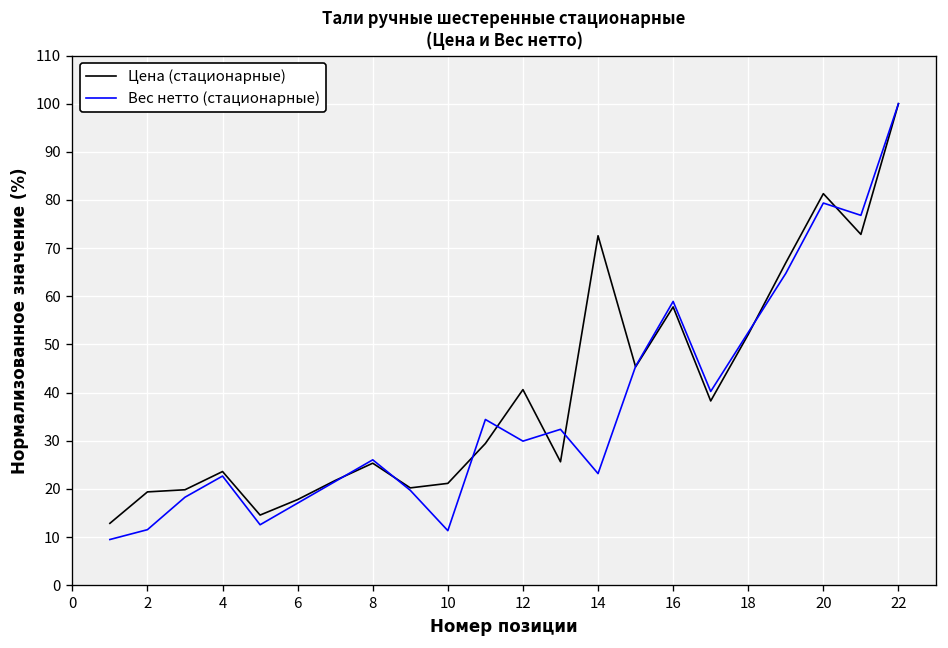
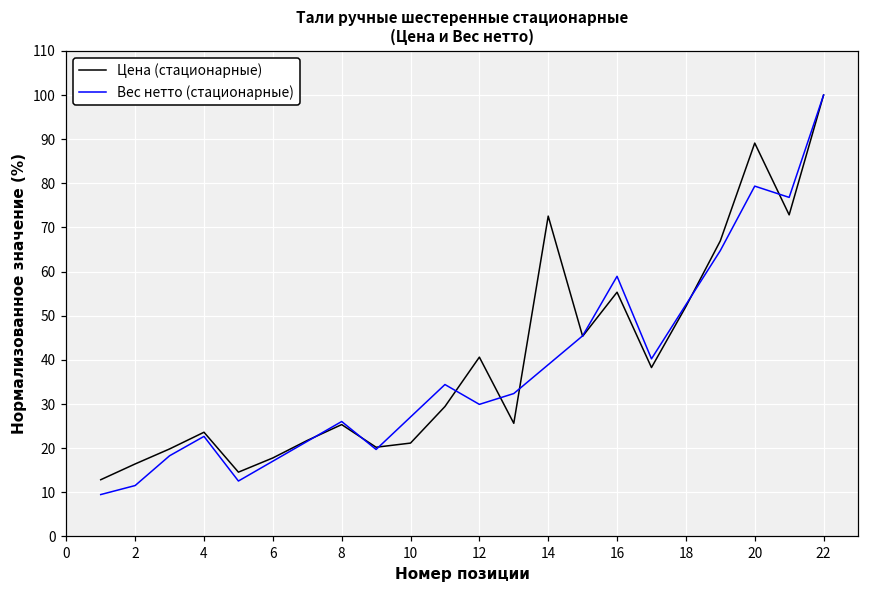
Цена (стационарные), 2: 19 -> 16
Вес нетто (стационарные), 10: 11 -> 27
Вес нетто (стационарные), 14: 23 -> 39
Цена (стационарные), 16: 58 -> 55
Цена (стационарные), 20: 81 -> 89
